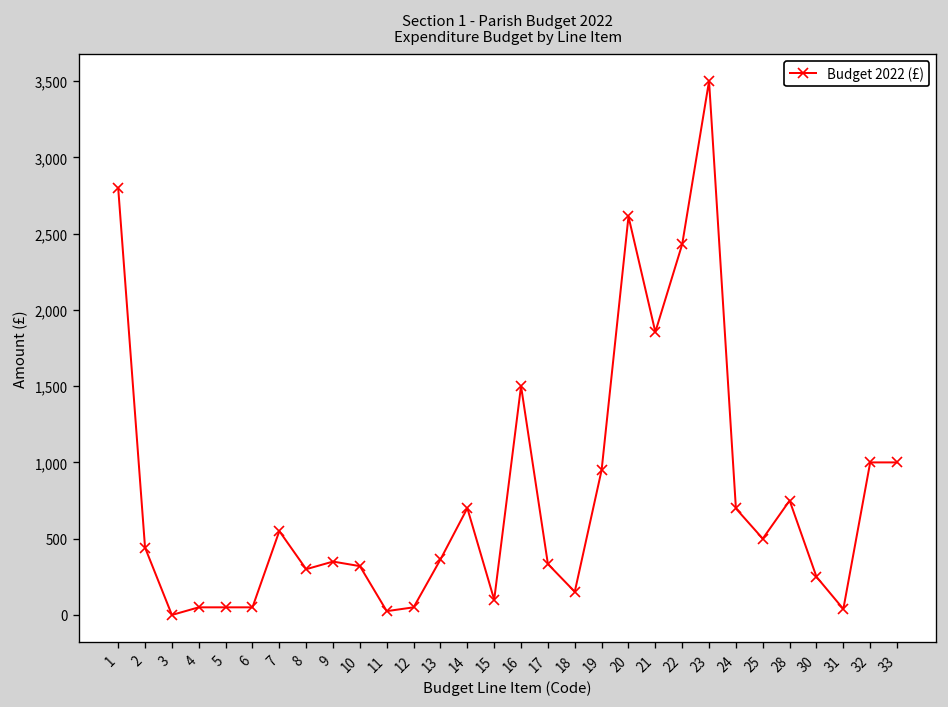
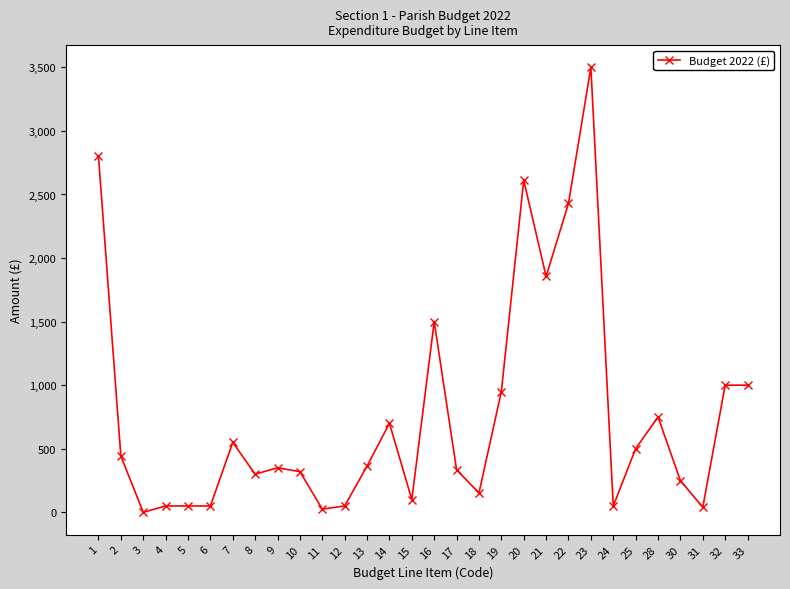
24: 700 -> 50
